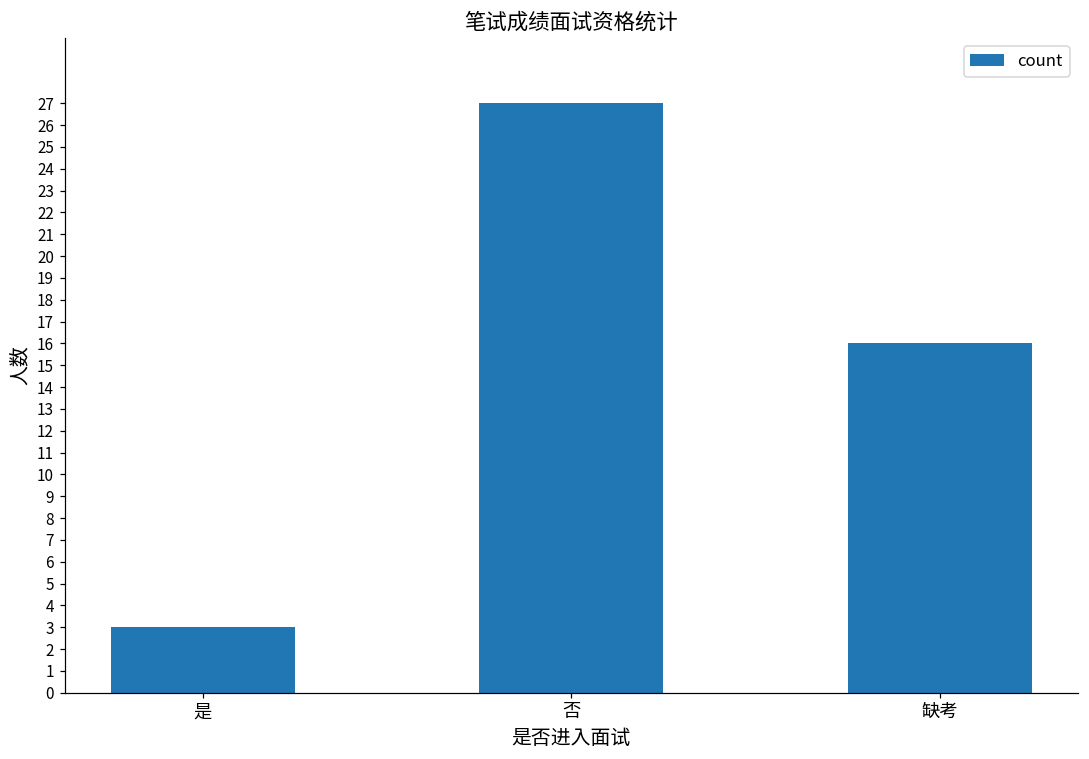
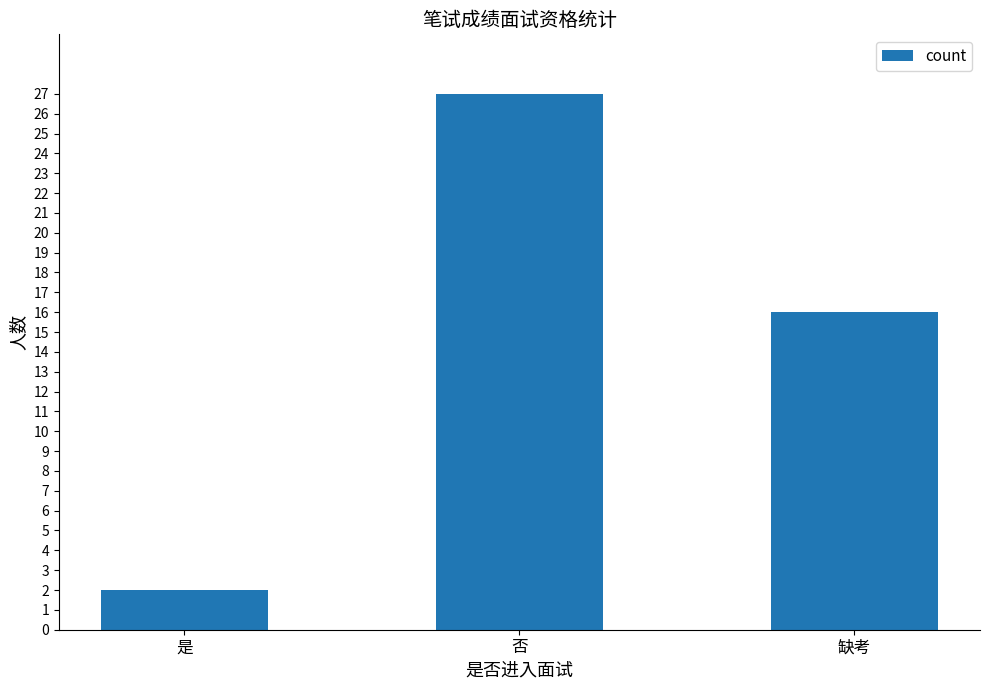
是: 3 -> 2
